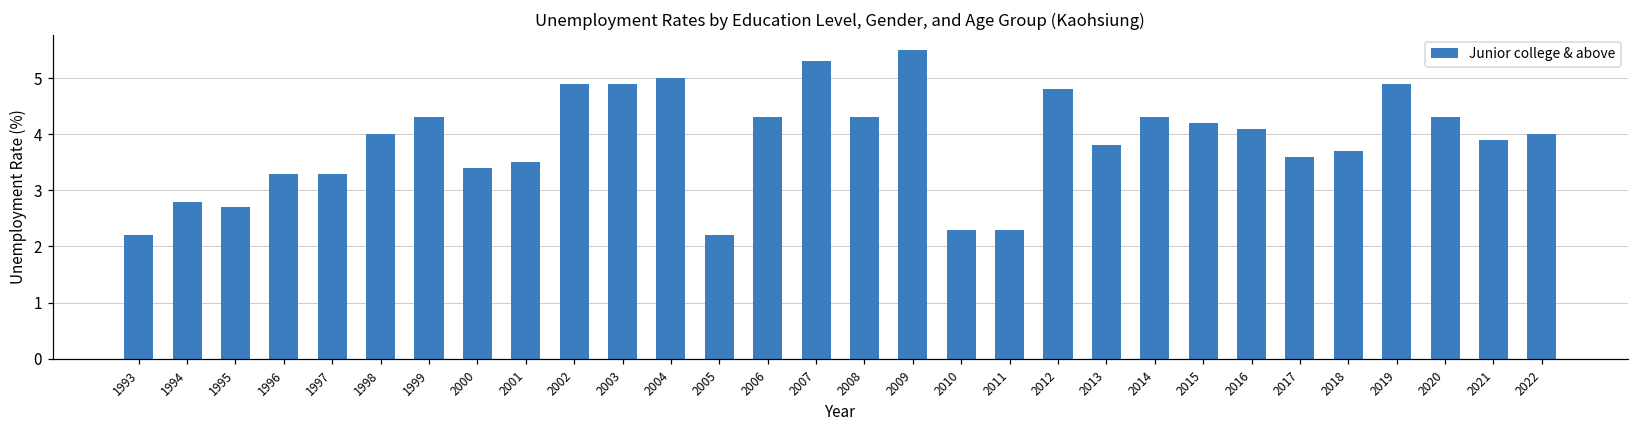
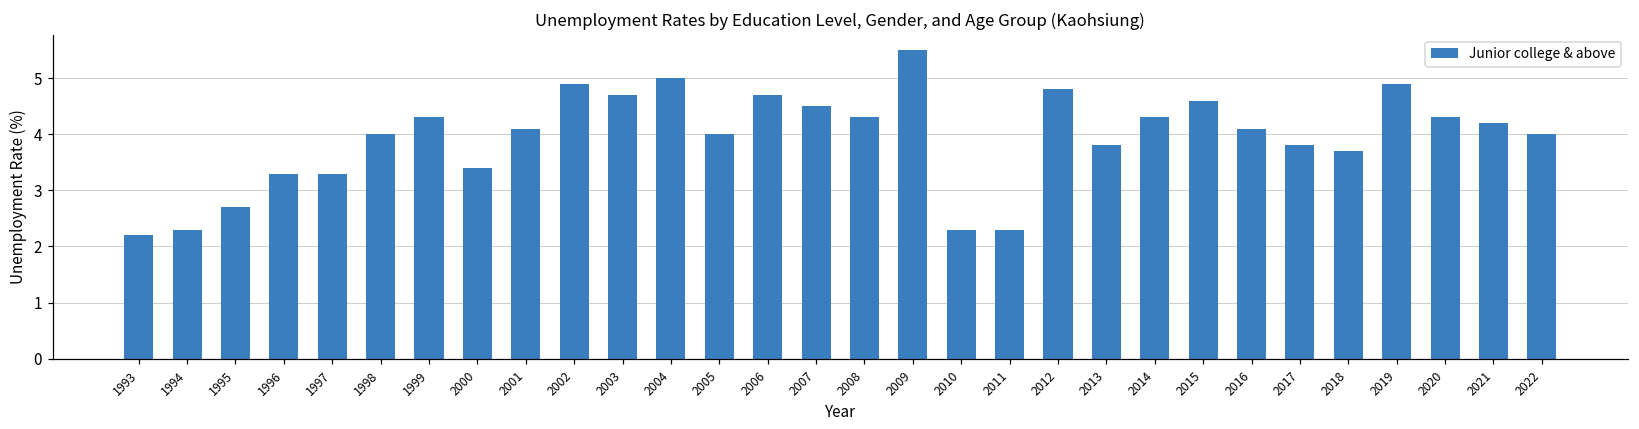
1994: 2.8 -> 2.3
2001: 3.5 -> 4.1
2003: 4.9 -> 4.7
2005: 2.2 -> 4.0
2006: 4.3 -> 4.7
2007: 5.3 -> 4.5
2015: 4.2 -> 4.6
2017: 3.6 -> 3.8
2021: 3.9 -> 4.2
